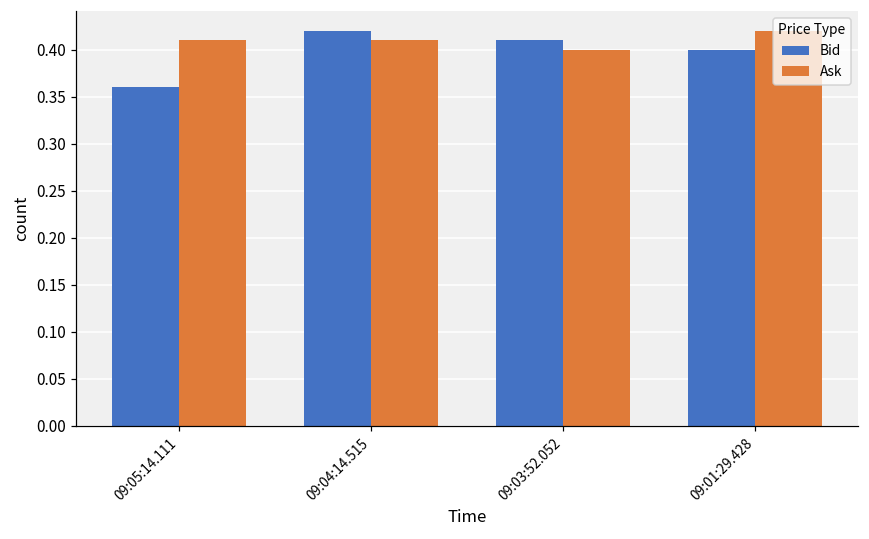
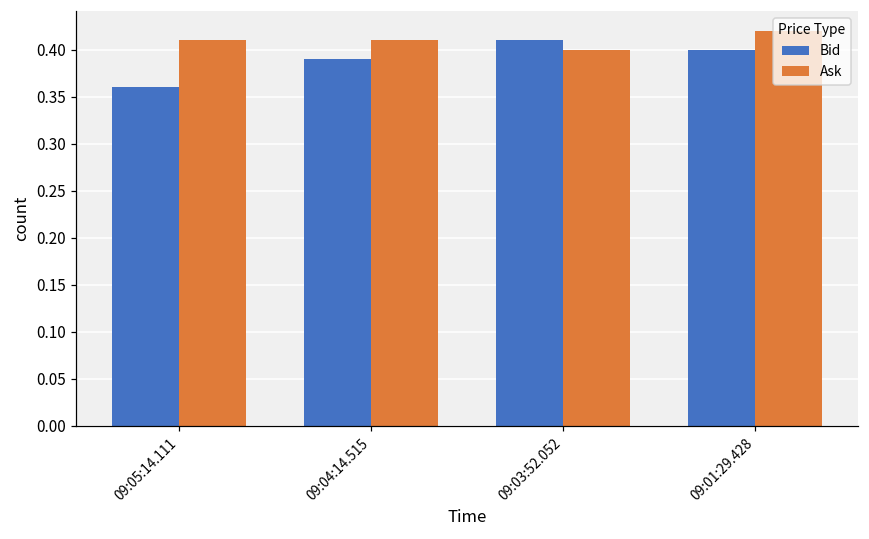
Bid, 09:04:14.515: 0.42 -> 0.39
